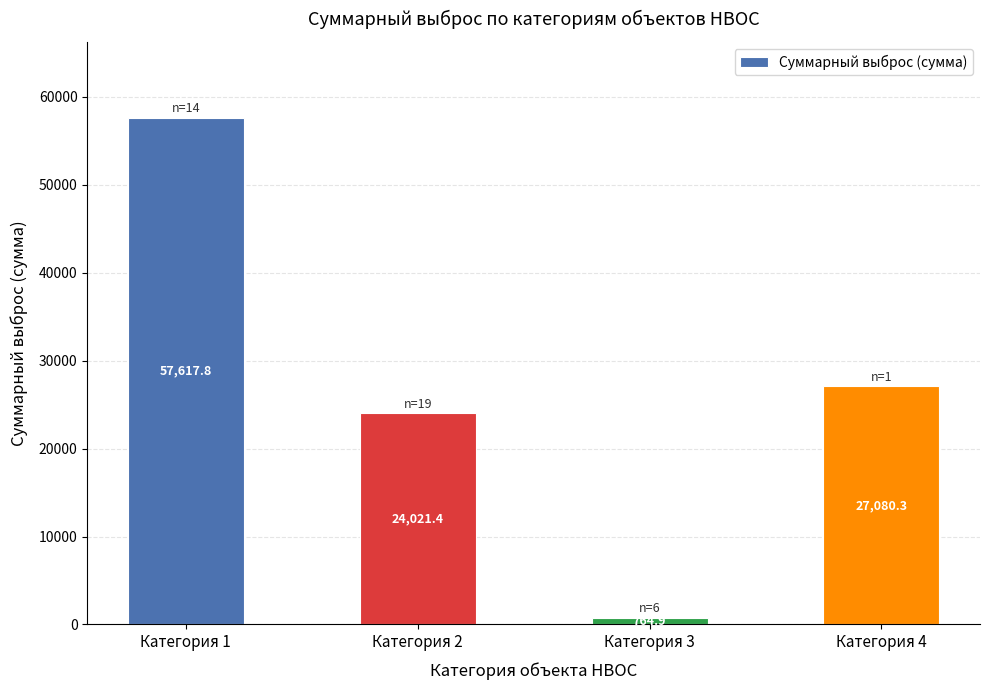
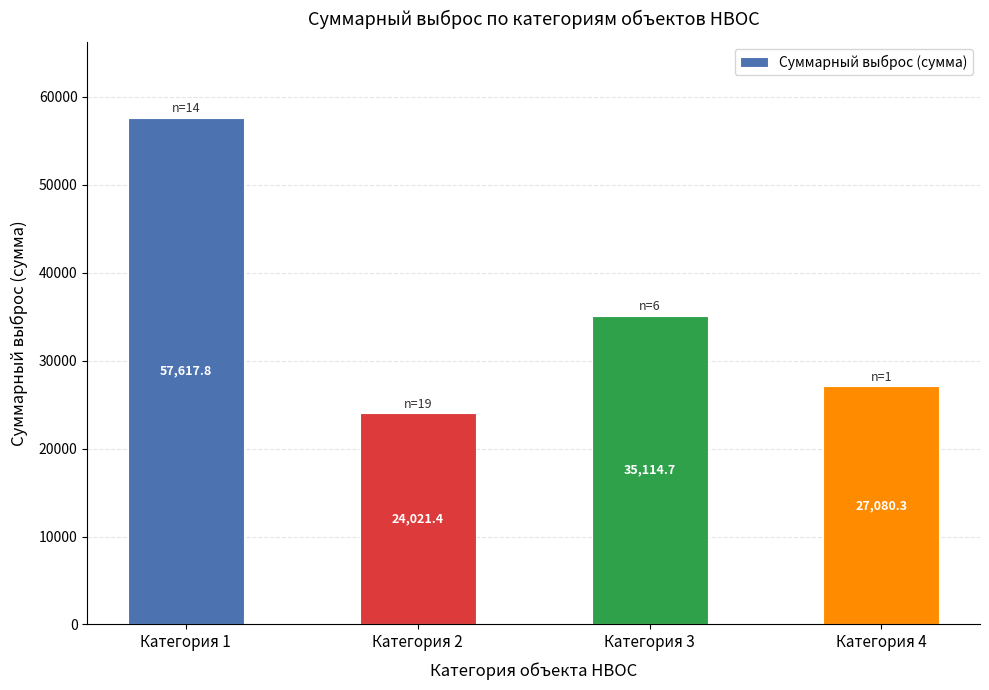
Категория 3: 1000 -> 35000
